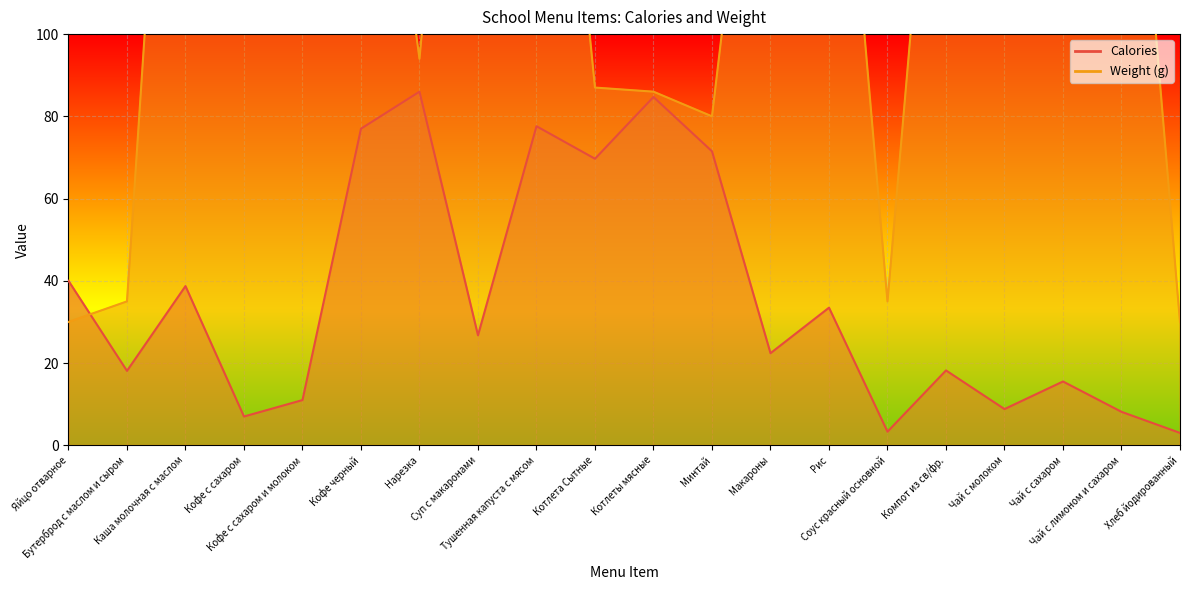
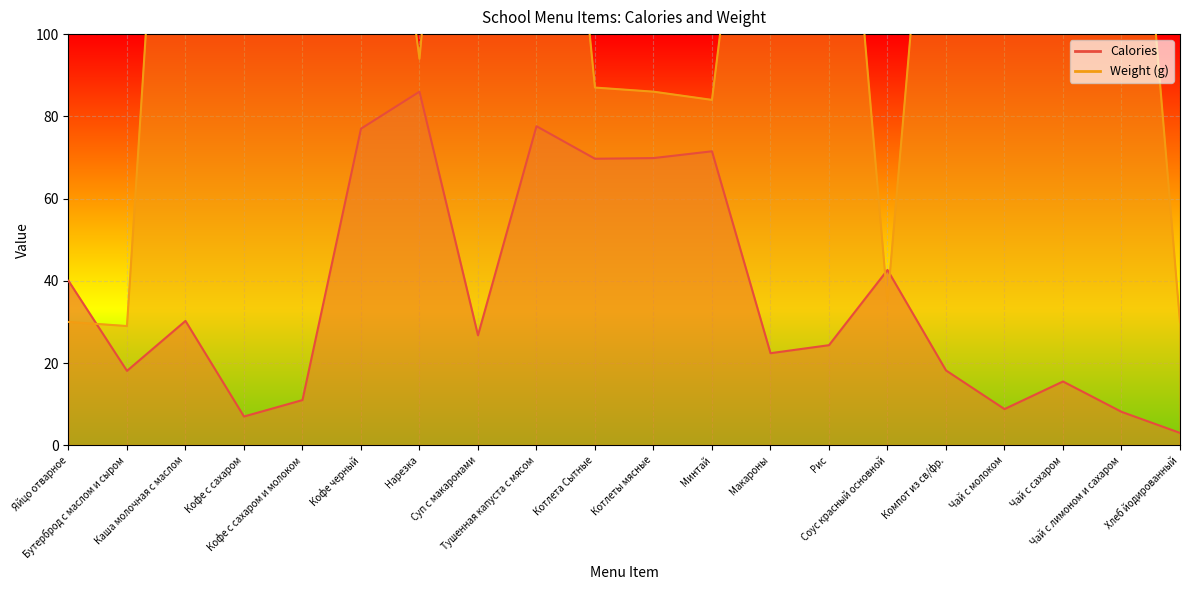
Weight (g), Бутерброд с маслом и сыром: 35 -> 29
Calories, Каша молочная с маслом: 39 -> 30
Calories, Котлеты мясные: 85 -> 70
Weight (g), Минтай: 80 -> 84
Calories, Рис: 33 -> 24
Calories, Соус красный основной: 3 -> 43
